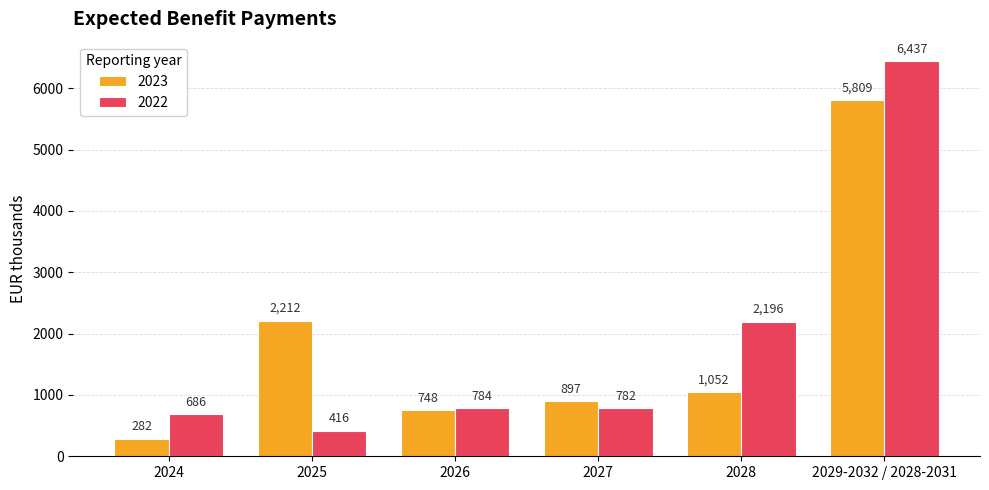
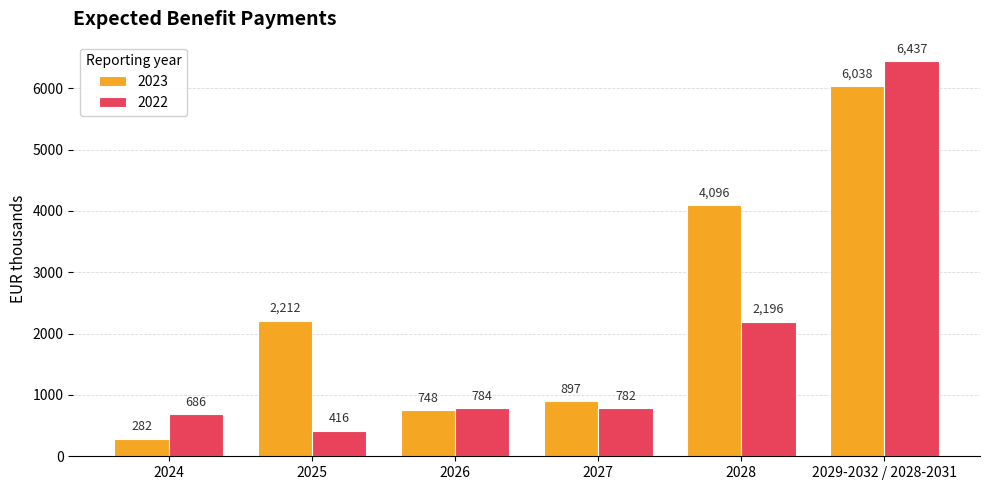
2023, 2028: 1,052 -> 4,096
2023, 2029-2032 / 2028-2031: 5,809 -> 6,038
